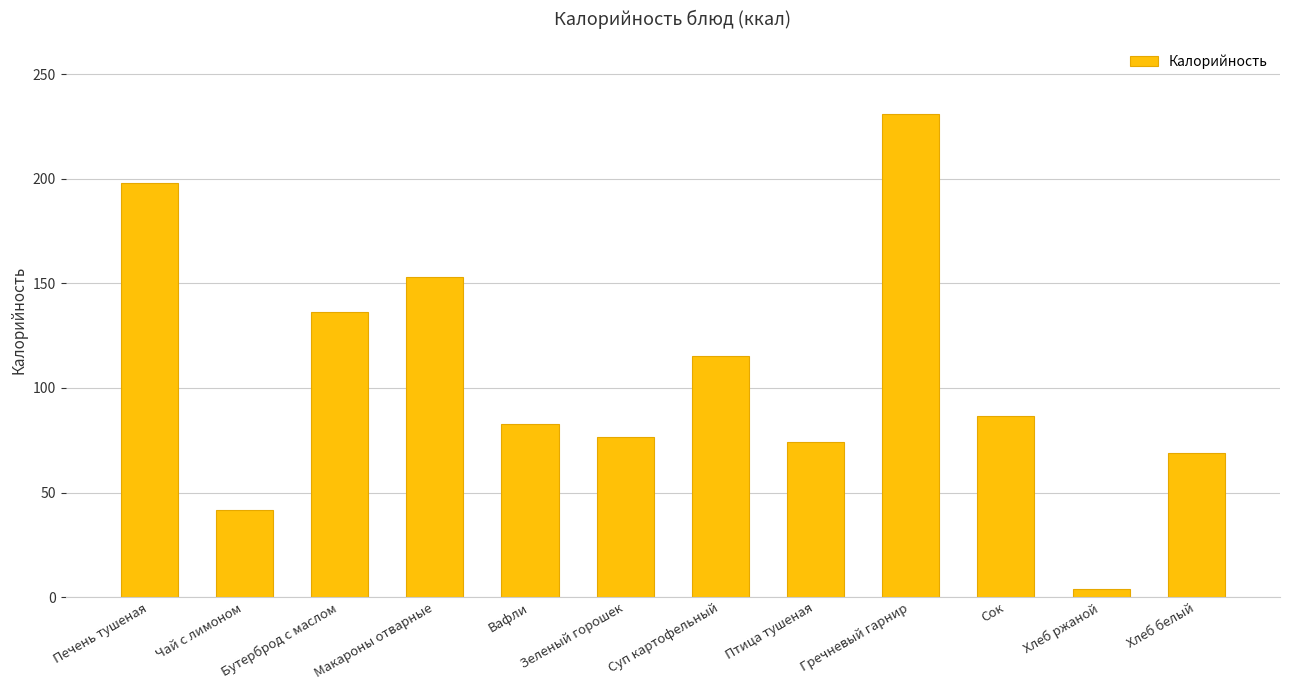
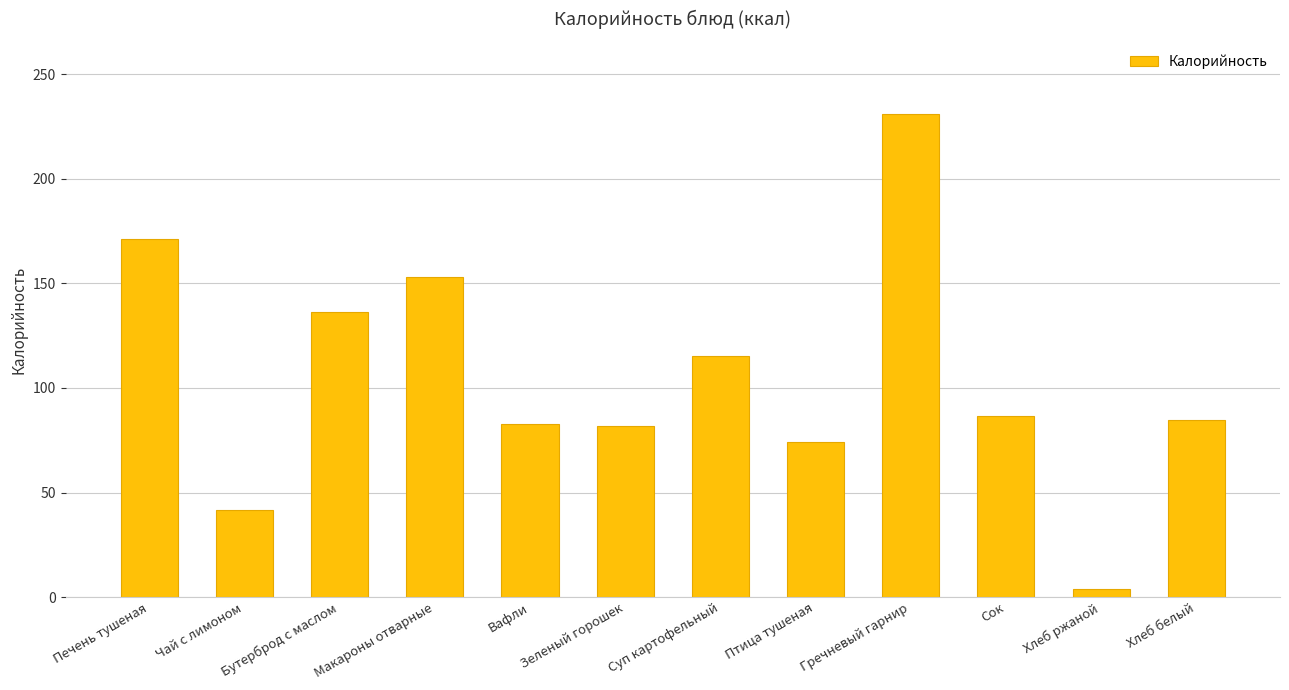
Печень тушеная: 198 -> 171
Зеленый горошек: 77 -> 82
Хлеб белый: 69 -> 85
